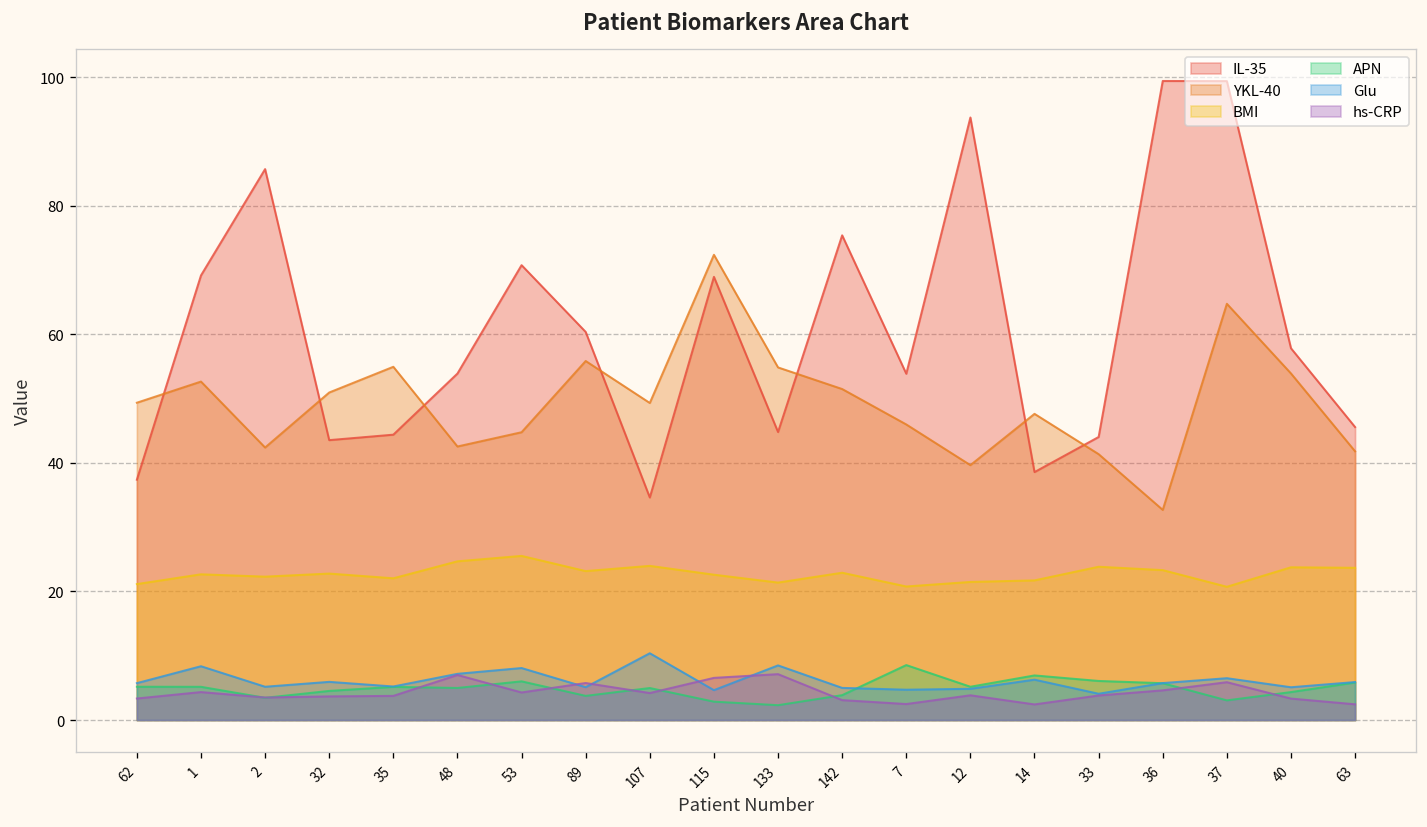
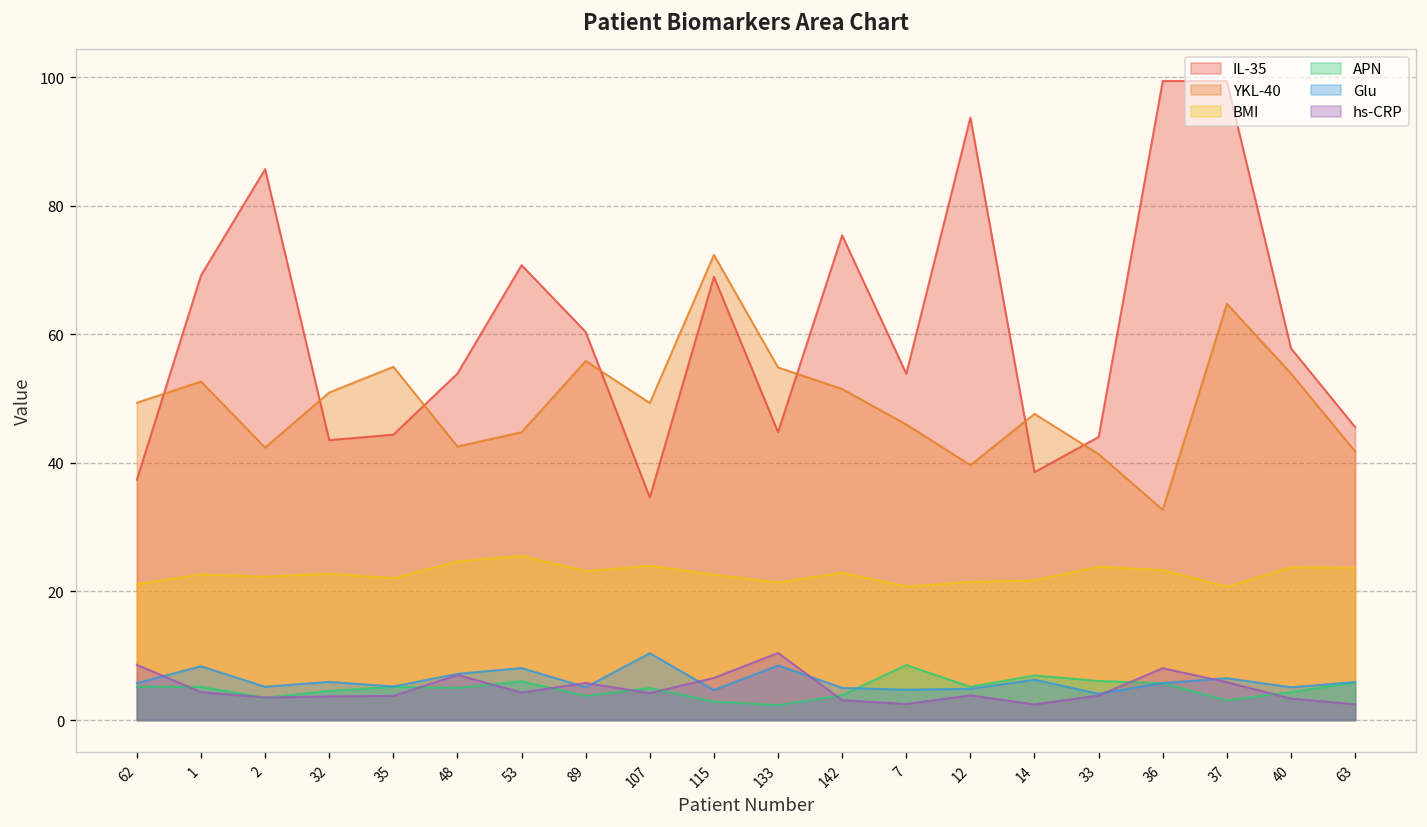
hs-CRP, 62: 3 -> 9
hs-CRP, 133: 7 -> 10
hs-CRP, 36: 5 -> 8
